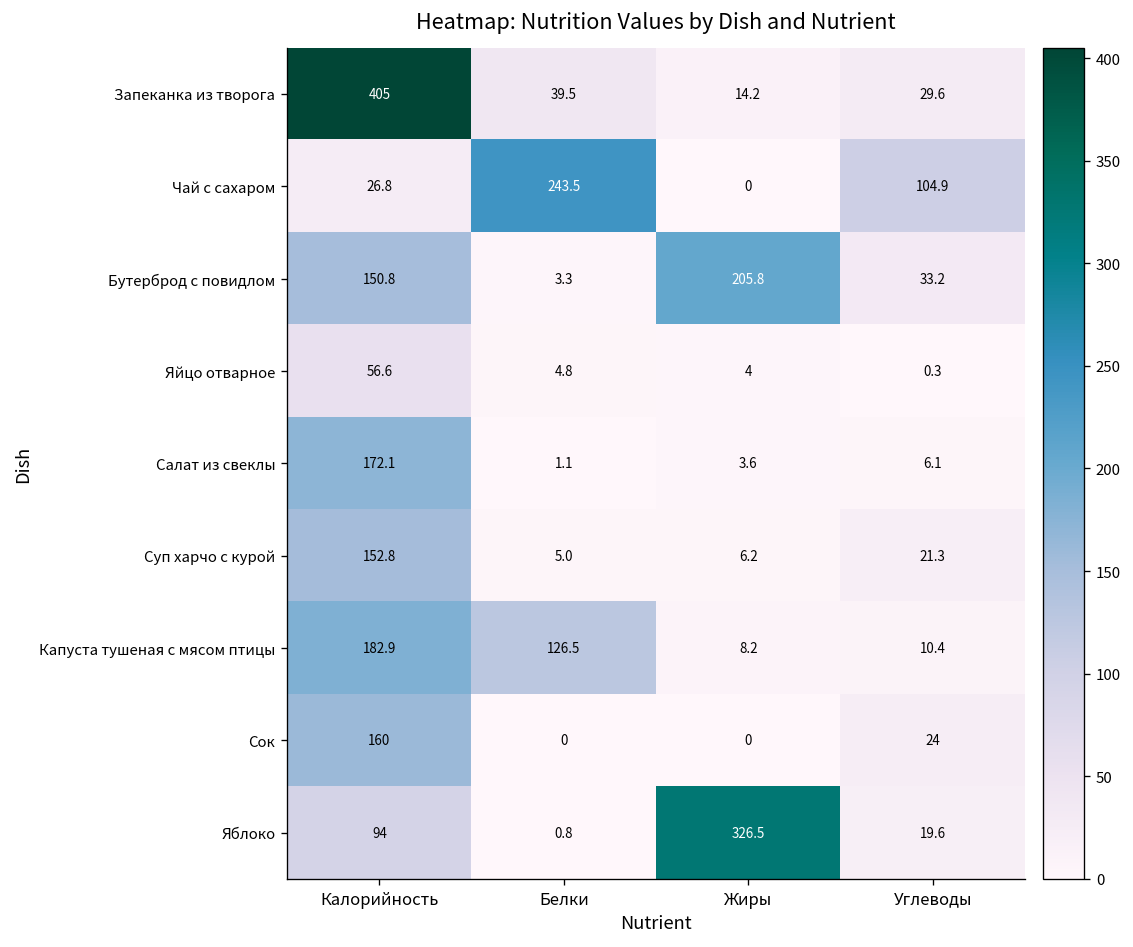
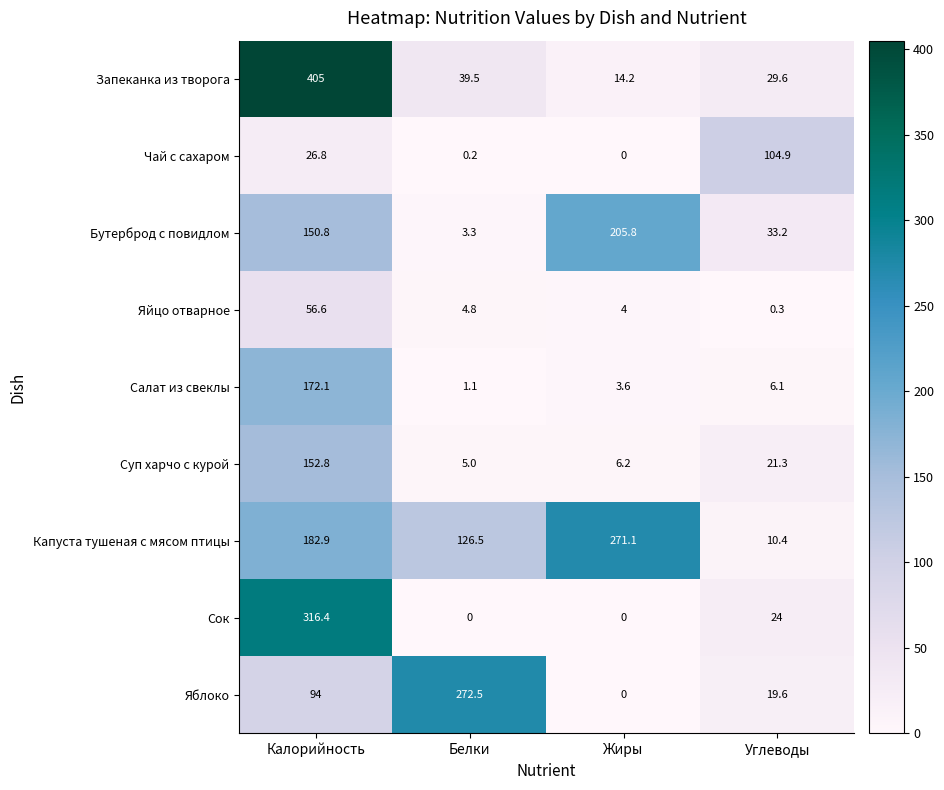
Чай с сахаром, Белки: 243.5 -> 0.2
Капуста тушеная с мясом птицы, Жиры: 8.2 -> 271.1
Сок, Калорийность: 160 -> 316.4
Яблоко, Белки: 0.8 -> 272.5
Яблоко, Жиры: 326.5 -> 0
